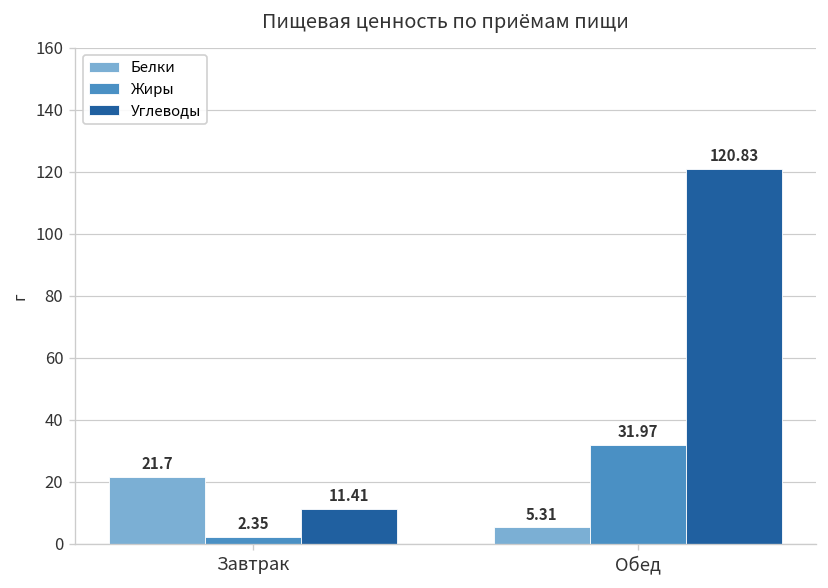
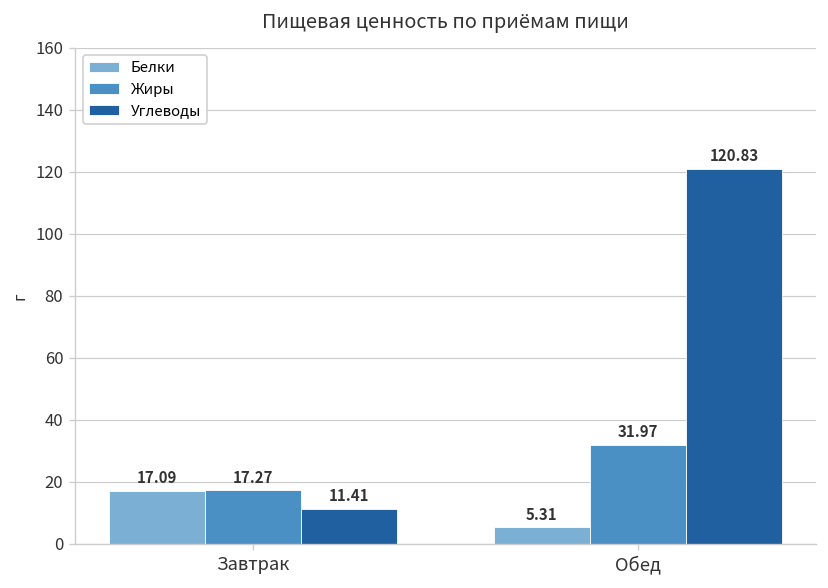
Белки, Завтрак: 21.7 -> 17.09
Жиры, Завтрак: 2.35 -> 17.27
